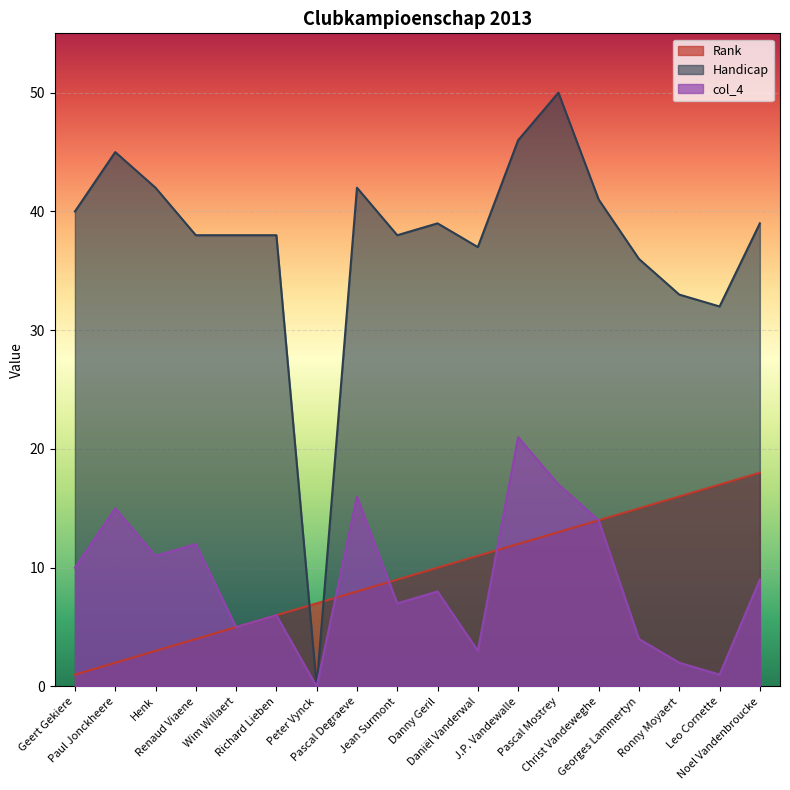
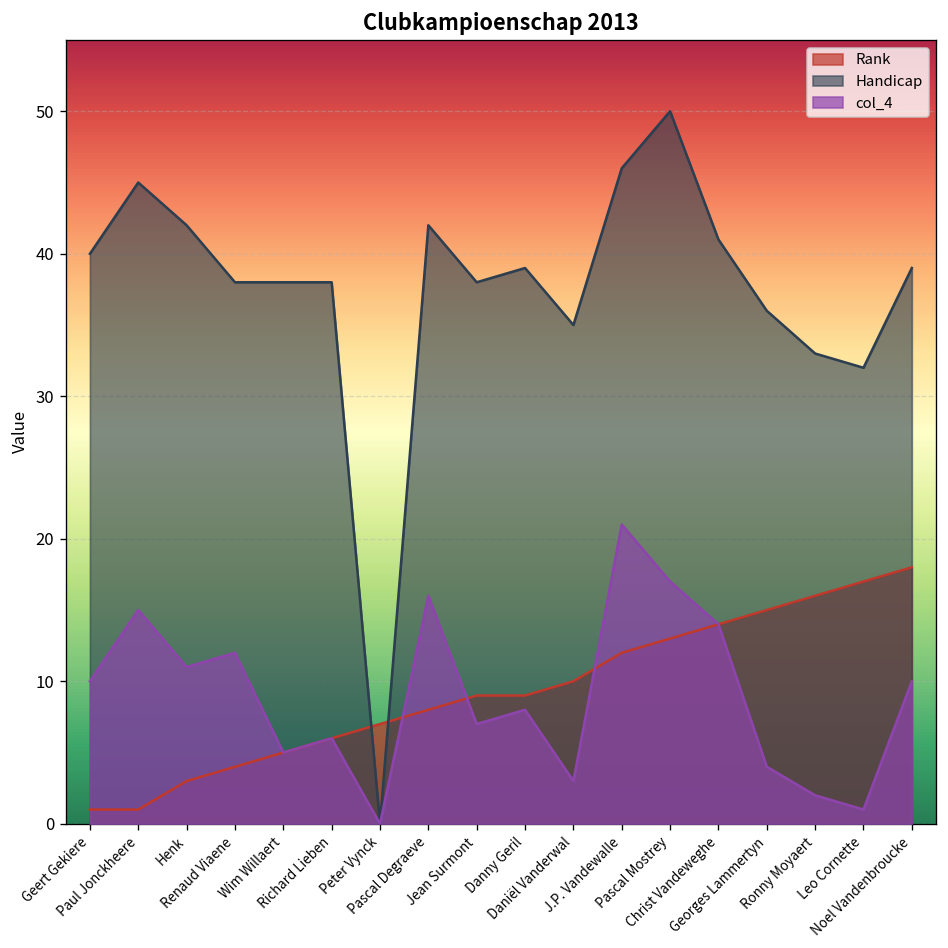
Rank, Paul Jonckheere: 2 -> 1
Rank, Danny Geril: 10 -> 9
Rank, Daniël Vanderwal: 11 -> 10
Handicap, Daniël Vanderwal: 37 -> 35
col_4, Noel Vandenbroucke: 9 -> 10
